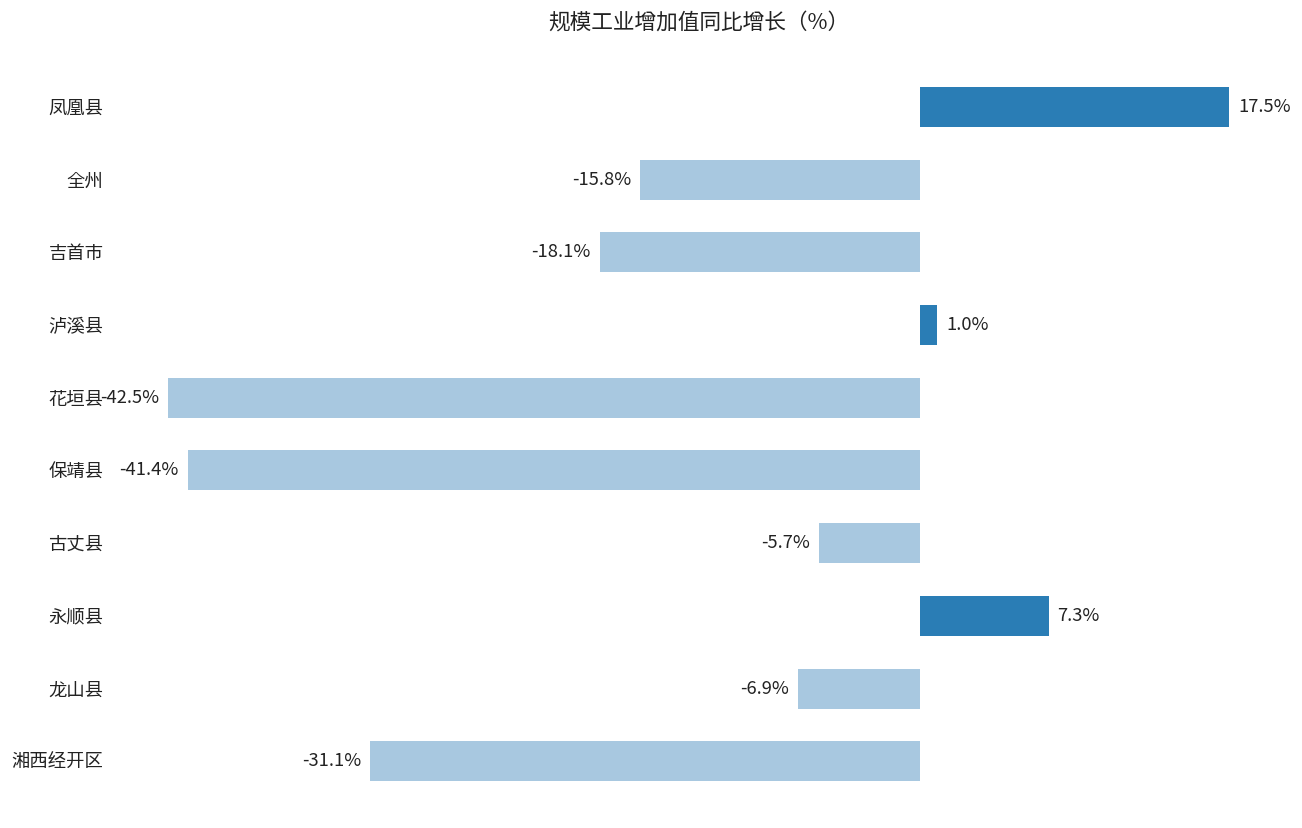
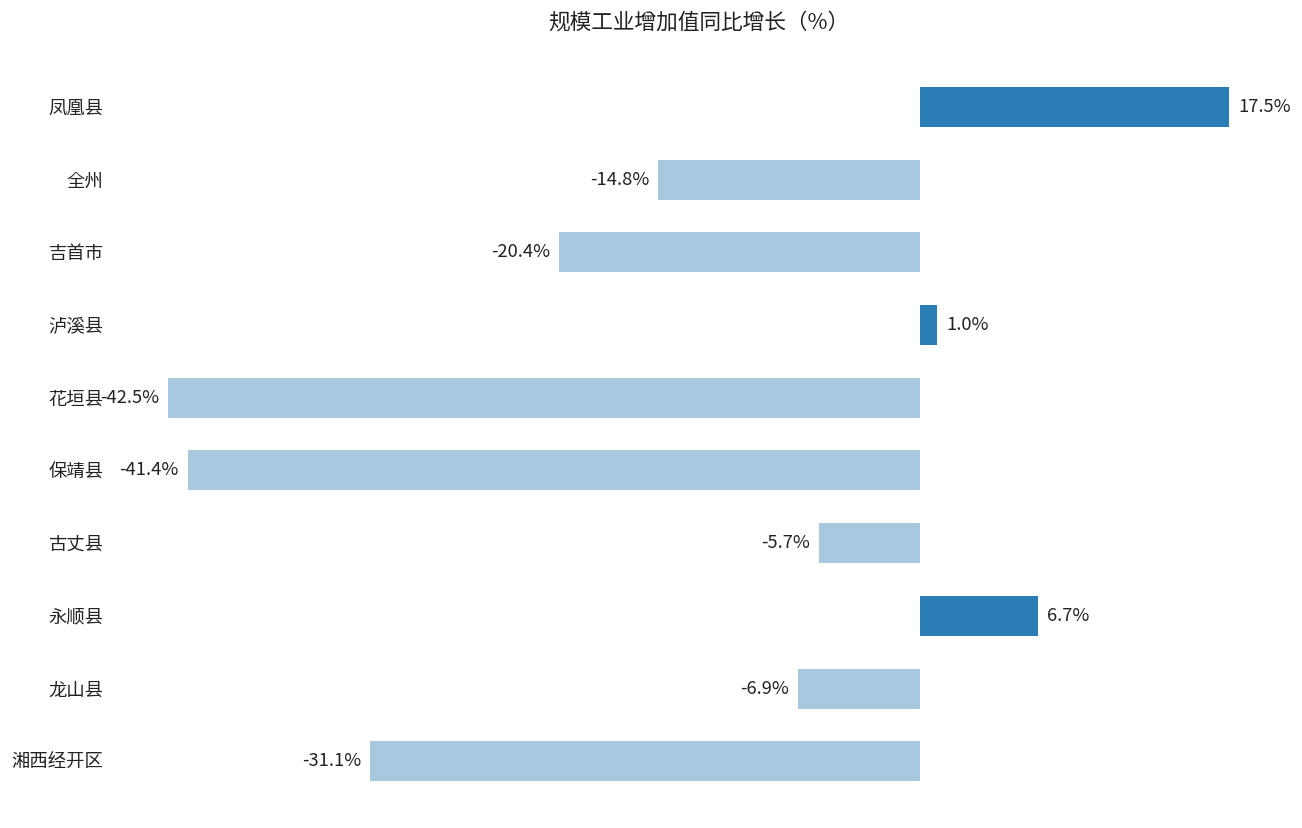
全州: -15.8% -> -14.8%
吉首市: -18.1% -> -20.4%
永顺县: 7.3% -> 6.7%
